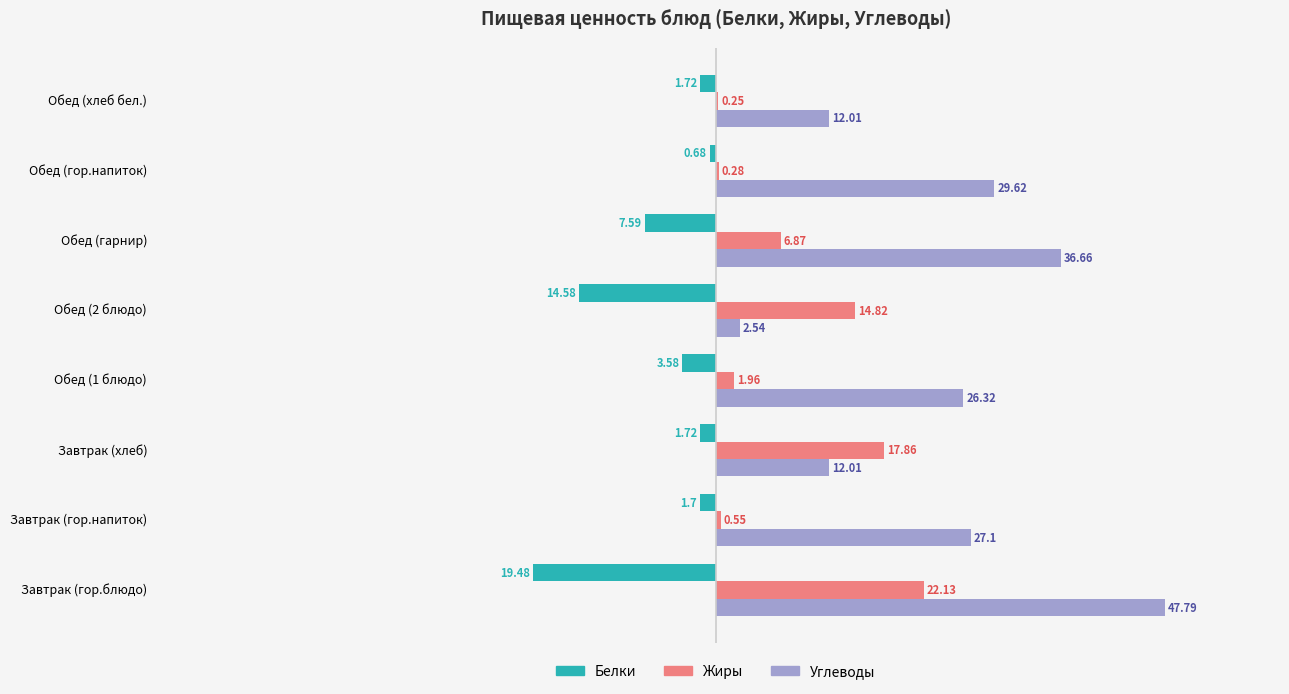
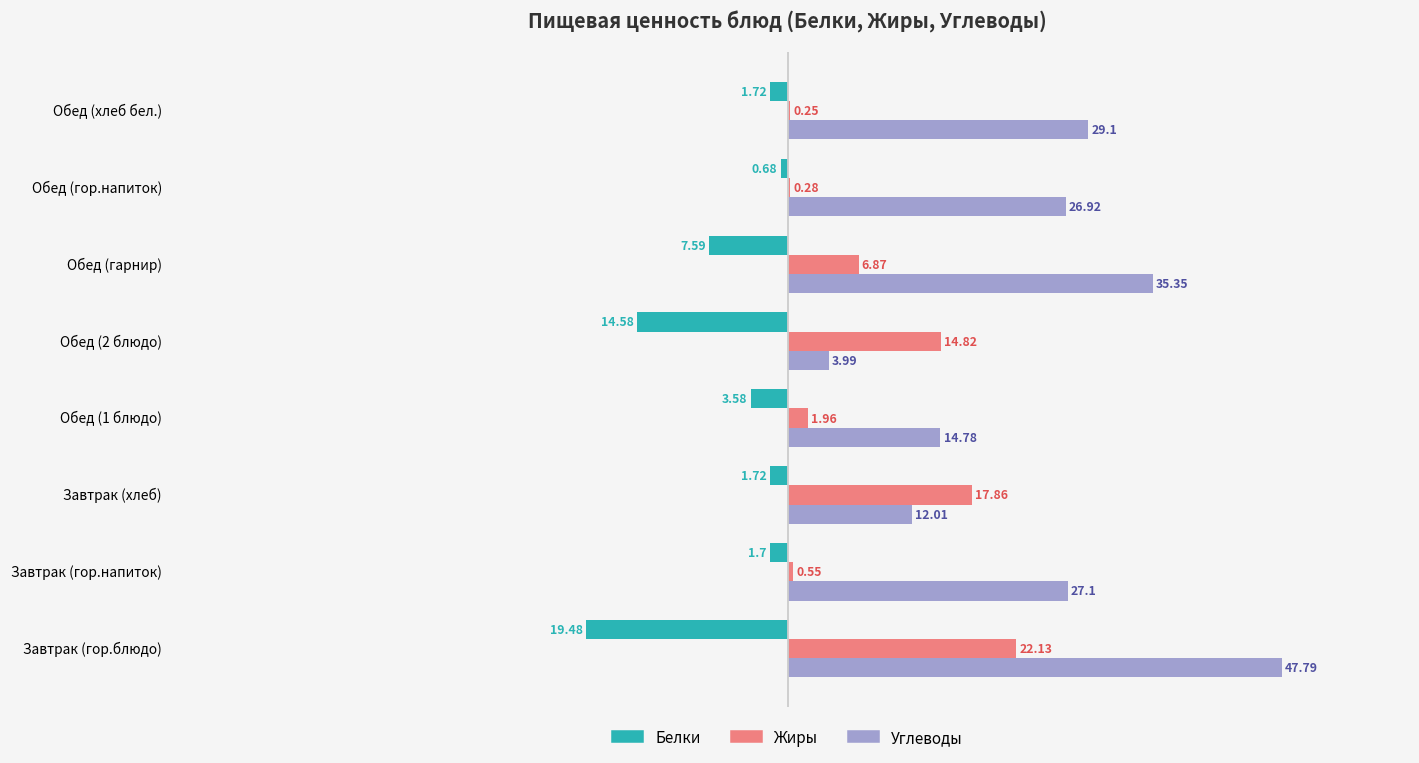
Углеводы, Обед (хлеб бел.): 12.01 -> 29.1
Углеводы, Обед (гор.напиток): 29.62 -> 26.92
Углеводы, Обед (гарнир): 36.66 -> 35.35
Углеводы, Обед (2 блюдо): 2.54 -> 3.99
Углеводы, Обед (1 блюдо): 26.32 -> 14.78
